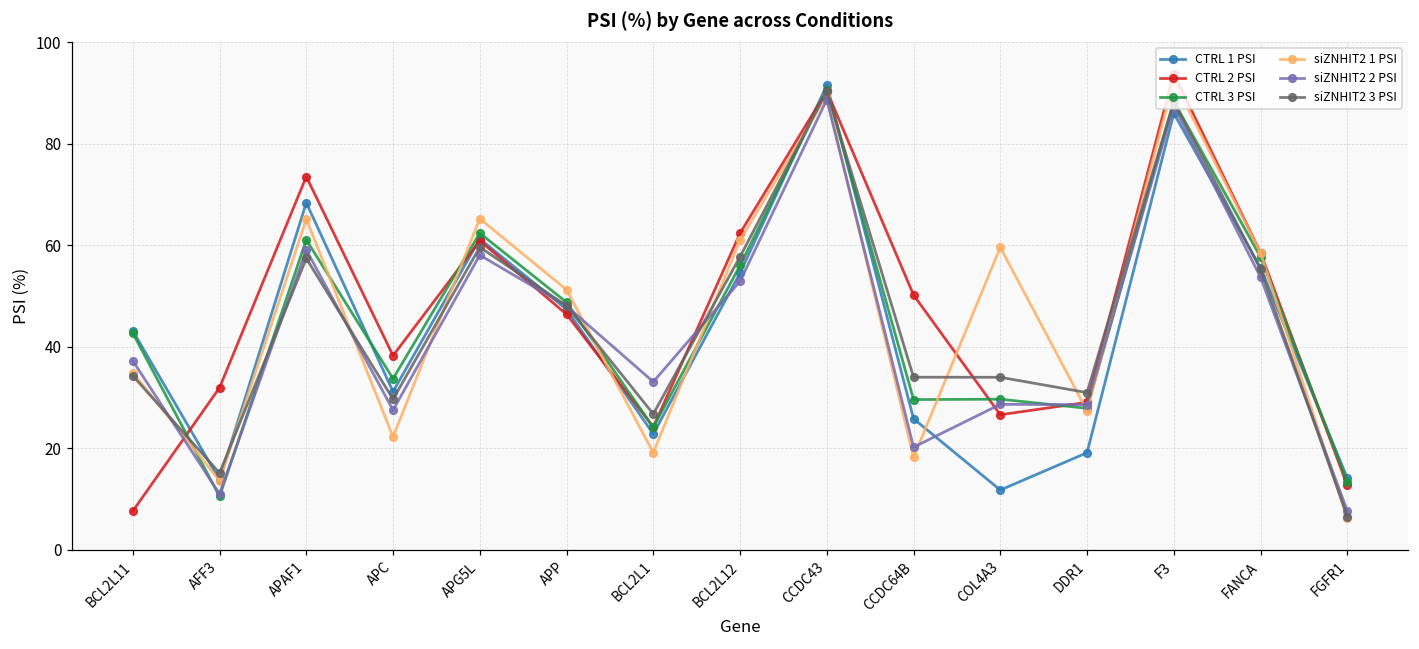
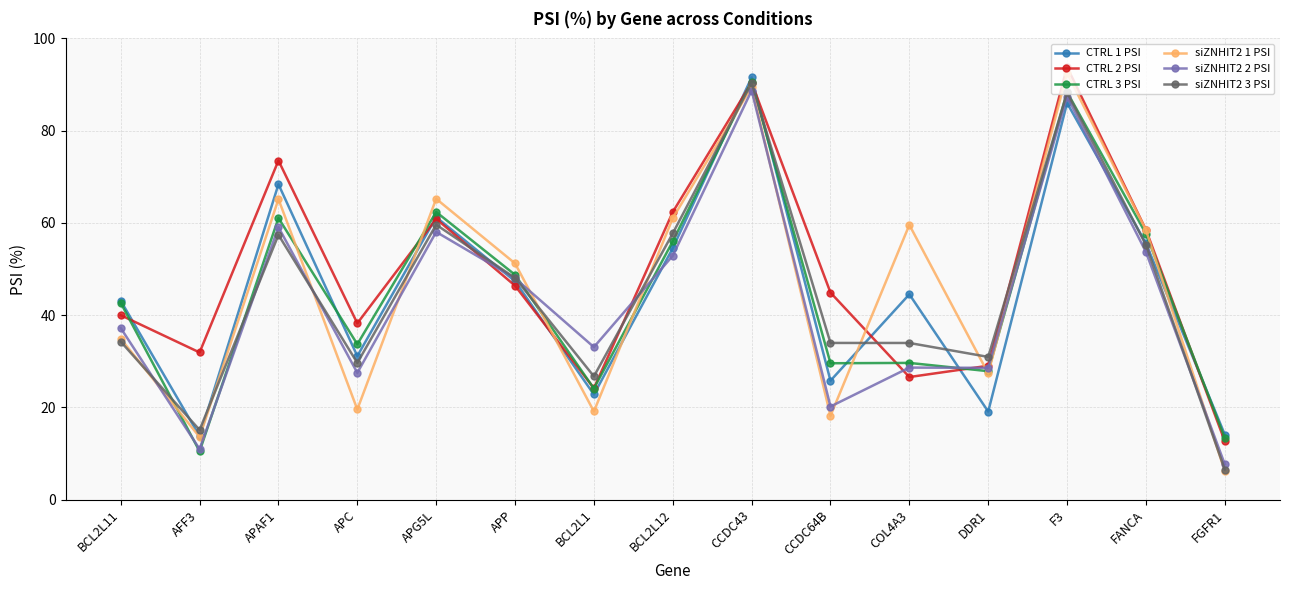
CTRL 2 PSI, BCL2L11: 8 -> 40
siZNHIT2 1 PSI, APC: 22 -> 20
CTRL 2 PSI, CCDC64B: 50 -> 45
CTRL 1 PSI, COL4A3: 12 -> 45
